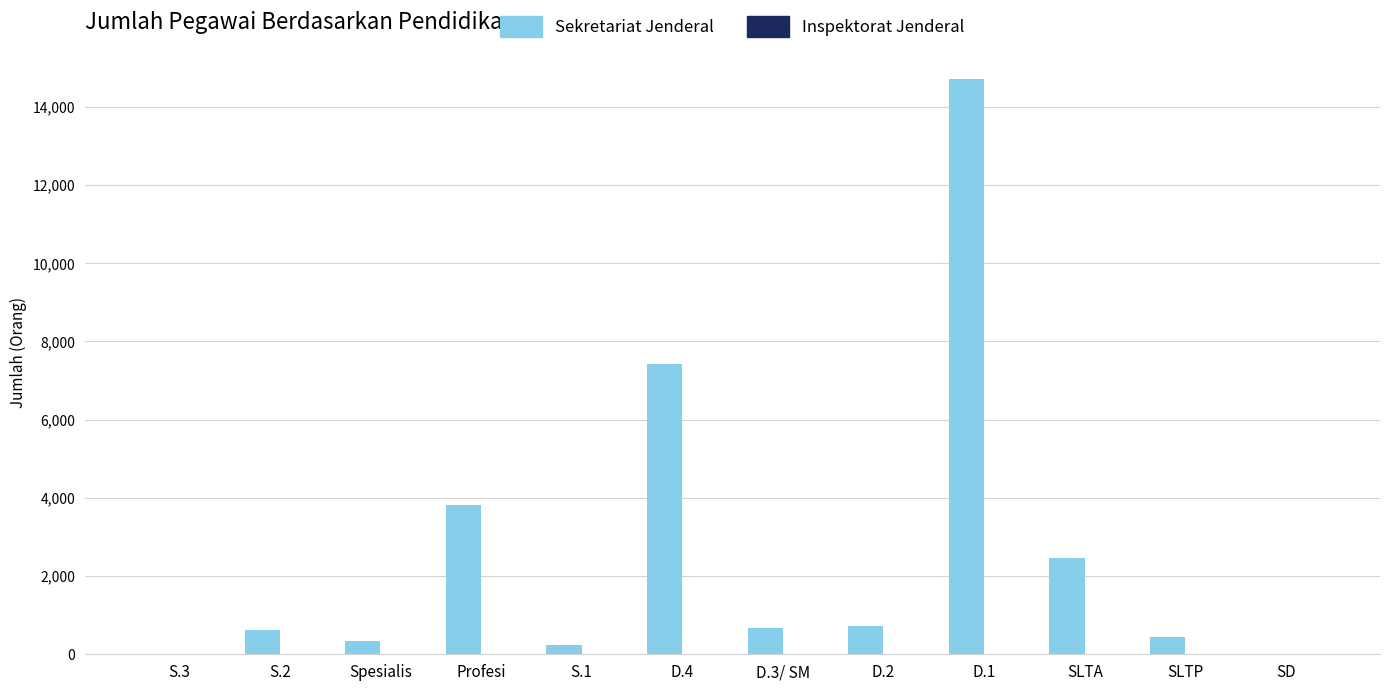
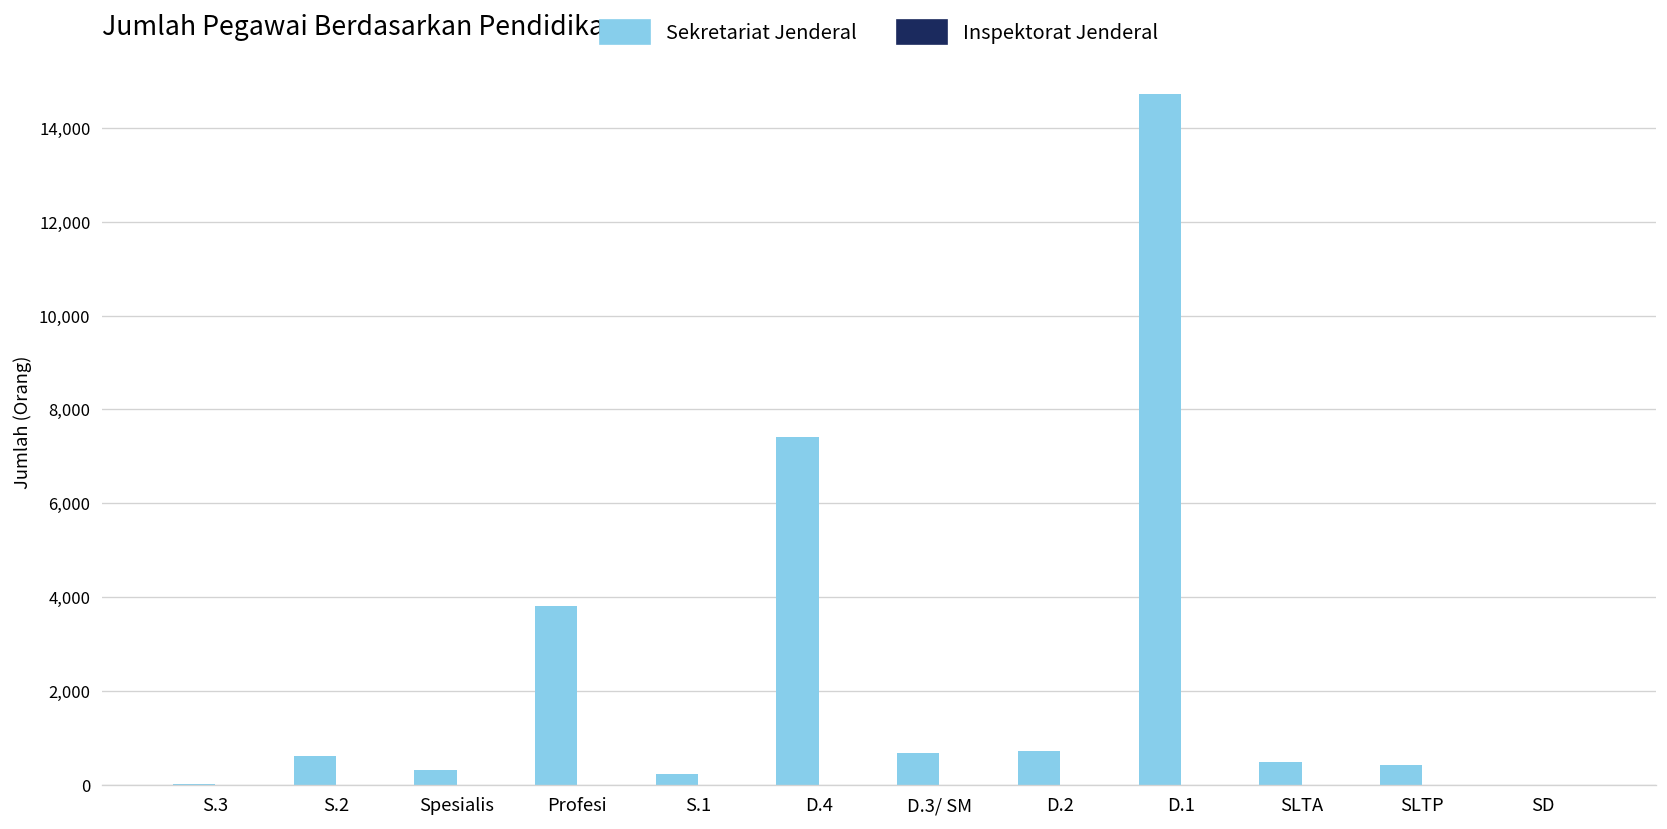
Sekretariat Jenderal, SLTA: 2,500 -> 500
